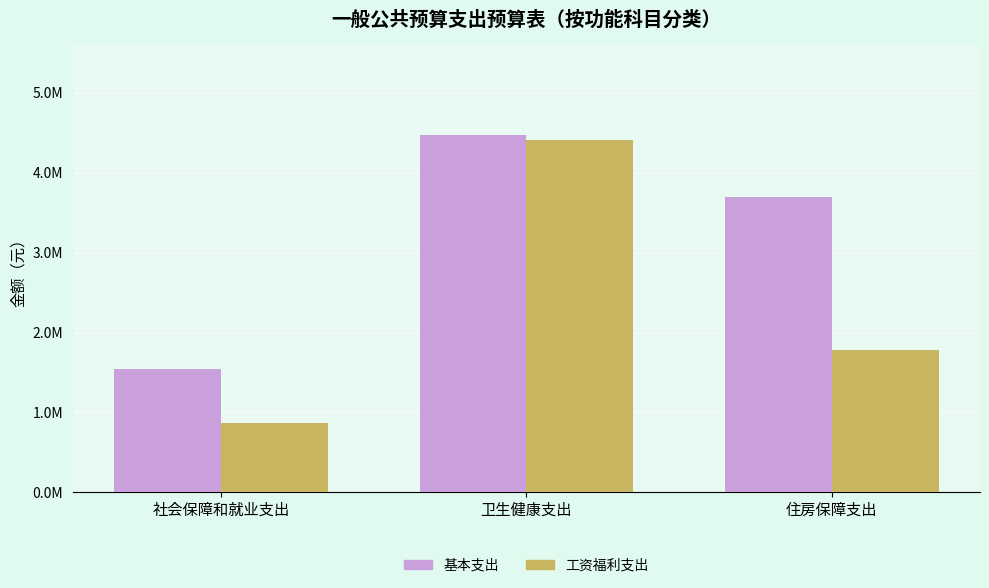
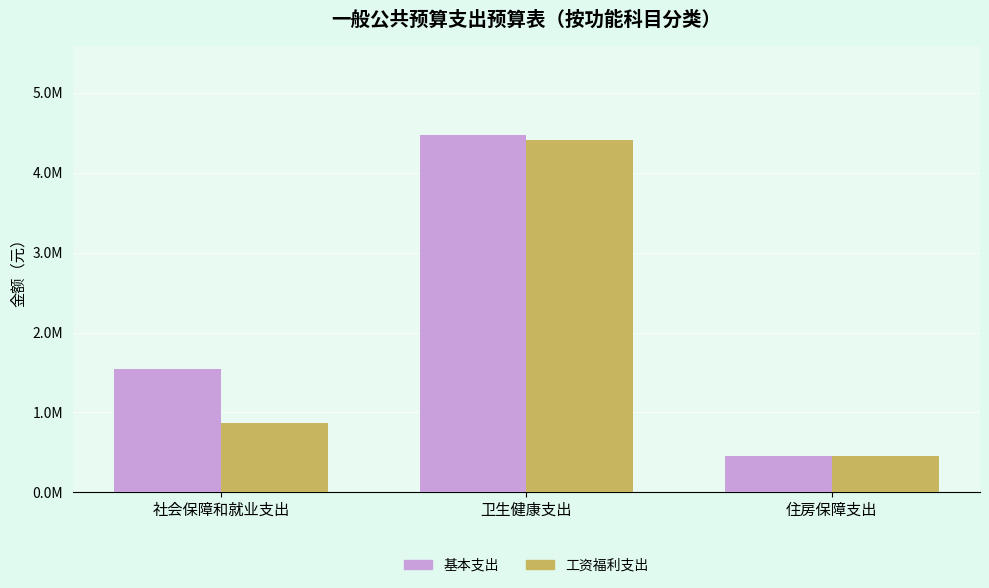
基本支出, 住房保障支出: 3700000 -> 500000
工资福利支出, 住房保障支出: 1800000 -> 500000
